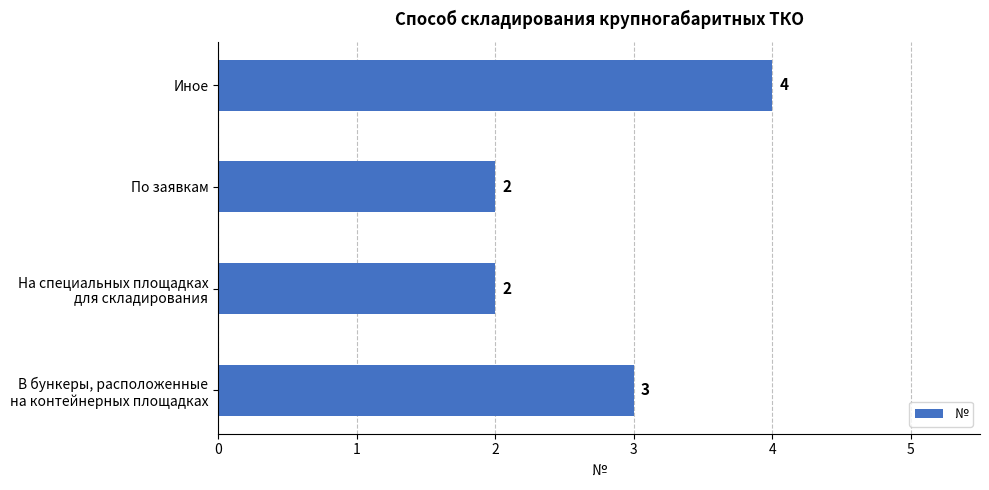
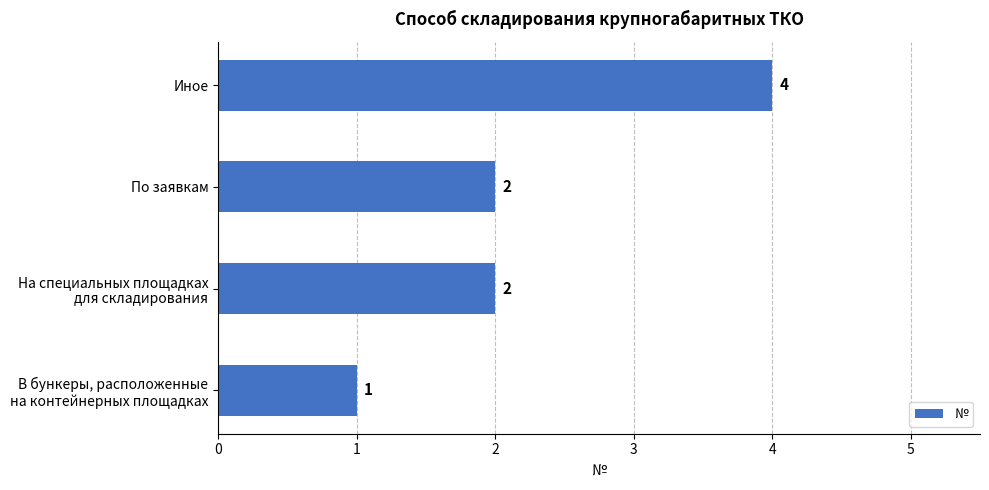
В бункеры, расположенные на контейнерных площадках: 3 -> 1
